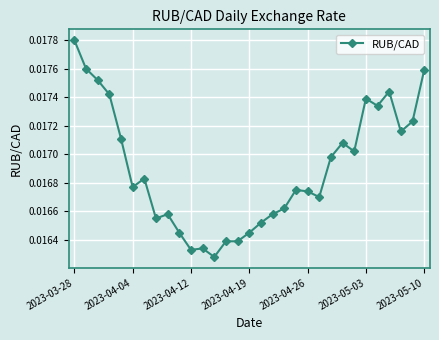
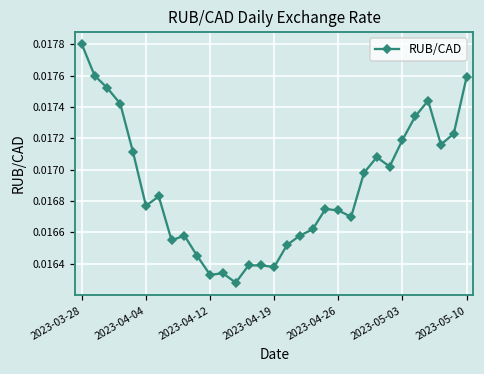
2023-04-19: 0.01645 -> 0.01638
2023-05-03: 0.01739 -> 0.01719
